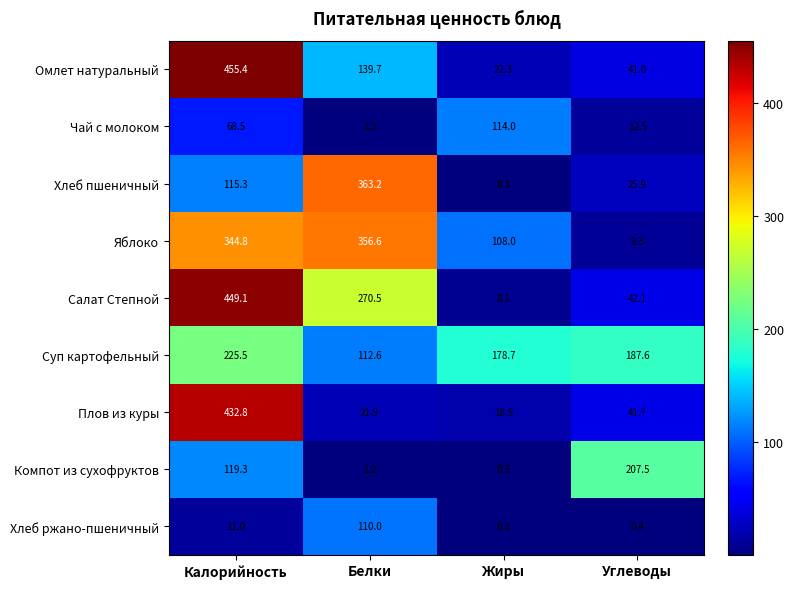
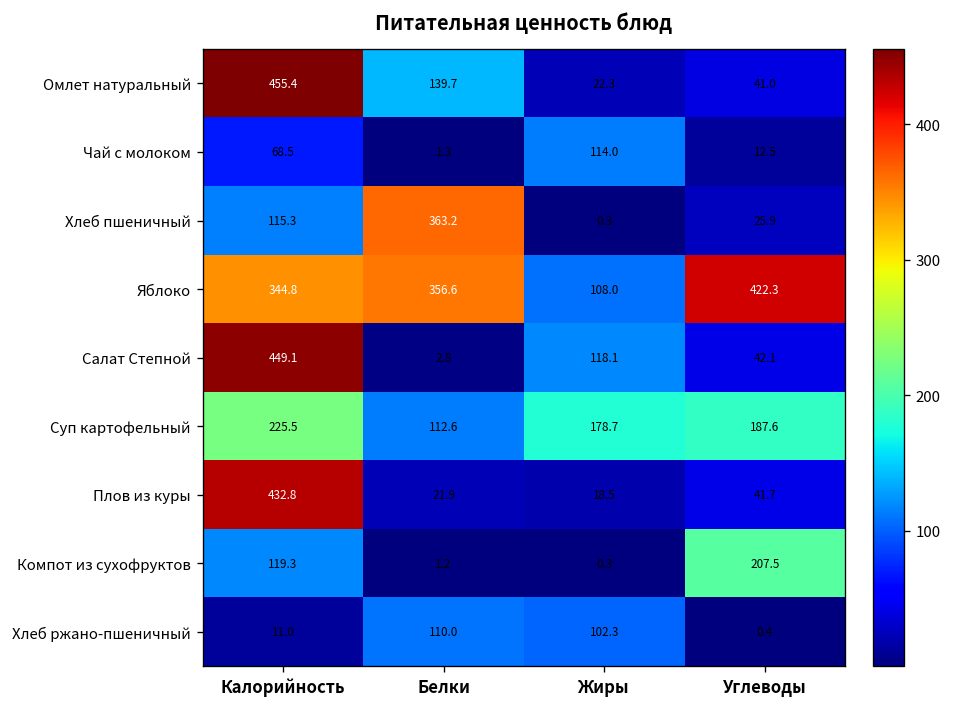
Яблоко, Углеводы: 9.3 -> 422.3
Салат Степной, Белки: 270.5 -> 2.8
Салат Степной, Жиры: 8.1 -> 118.1
Хлеб ржано-пшеничный, Жиры: 0.3 -> 102.3
